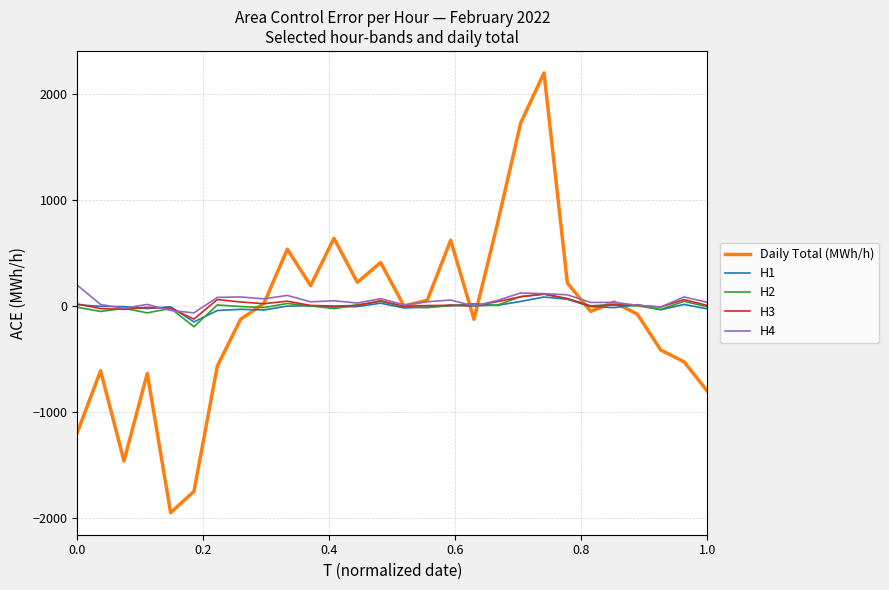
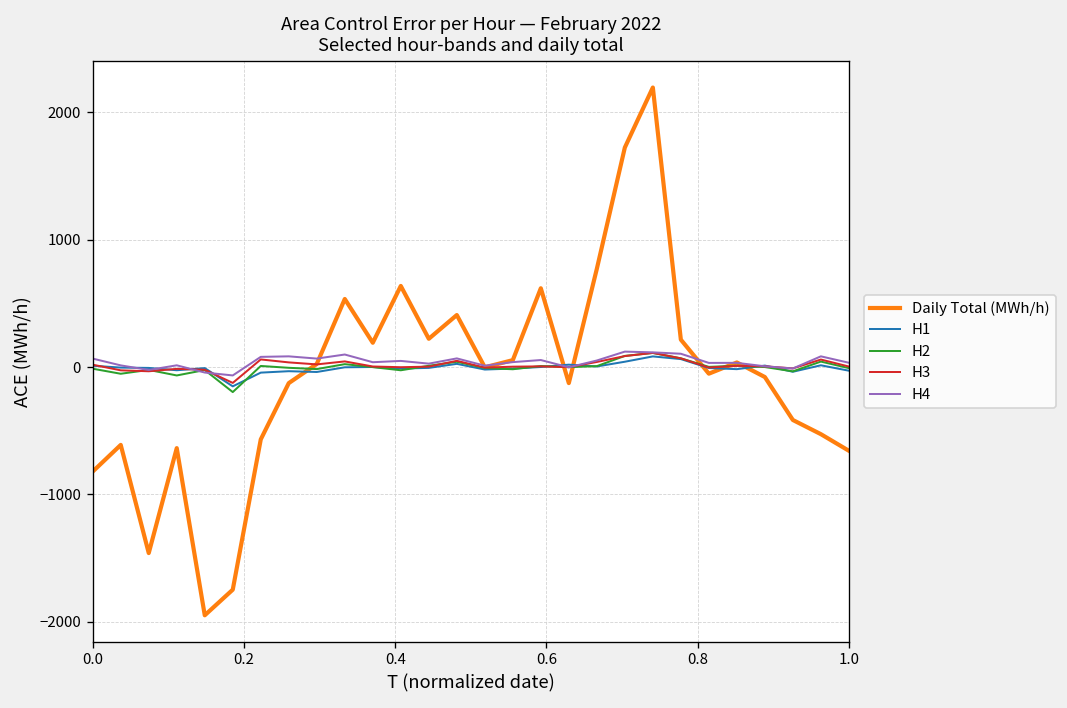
Daily Total (MWh/h), 0.0: -1190 -> -820
H4, 0.0: 190 -> 70
Daily Total (MWh/h), 1.0: -800 -> -660
